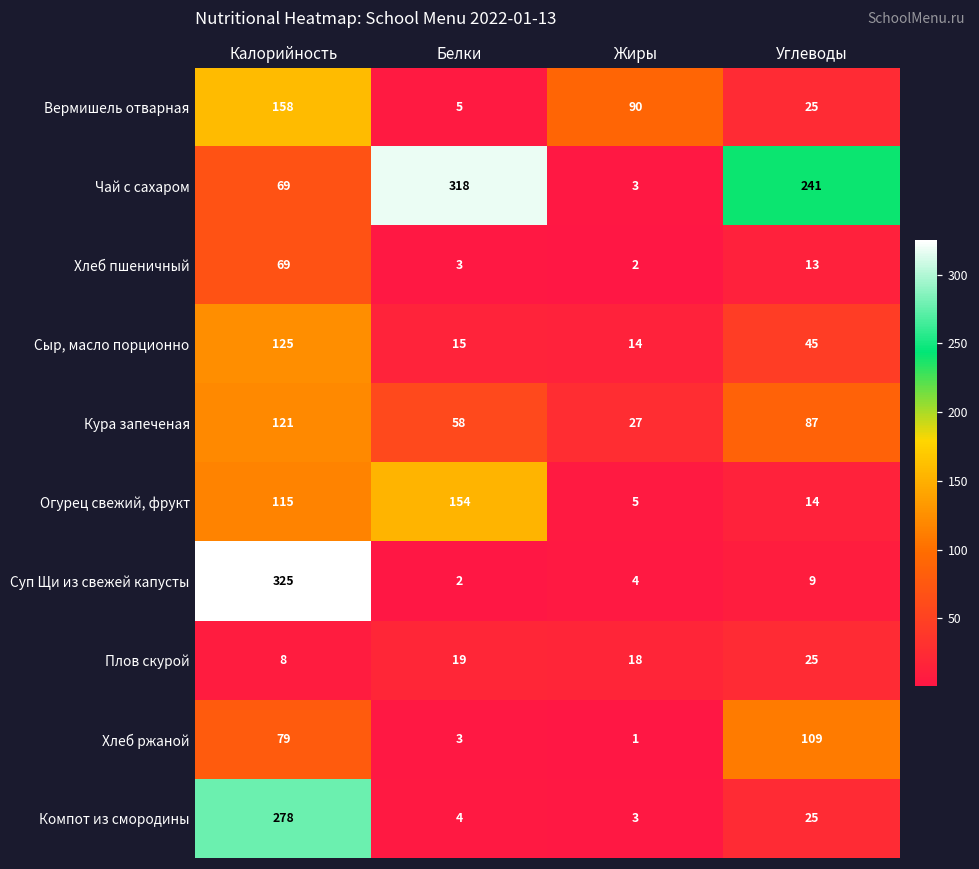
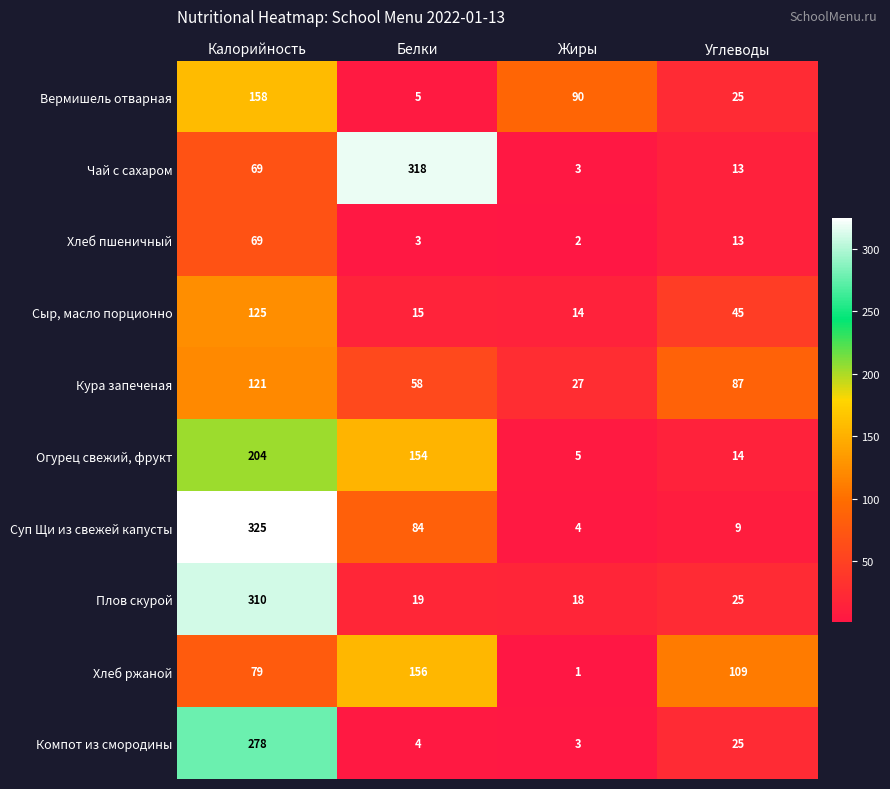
Чай с сахаром, Углеводы: 241 -> 13
Огурец свежий, фрукт, Калорийность: 115 -> 204
Суп Щи из свежей капусты, Белки: 2 -> 84
Плов скурой, Калорийность: 8 -> 310
Хлеб ржаной, Белки: 3 -> 156
